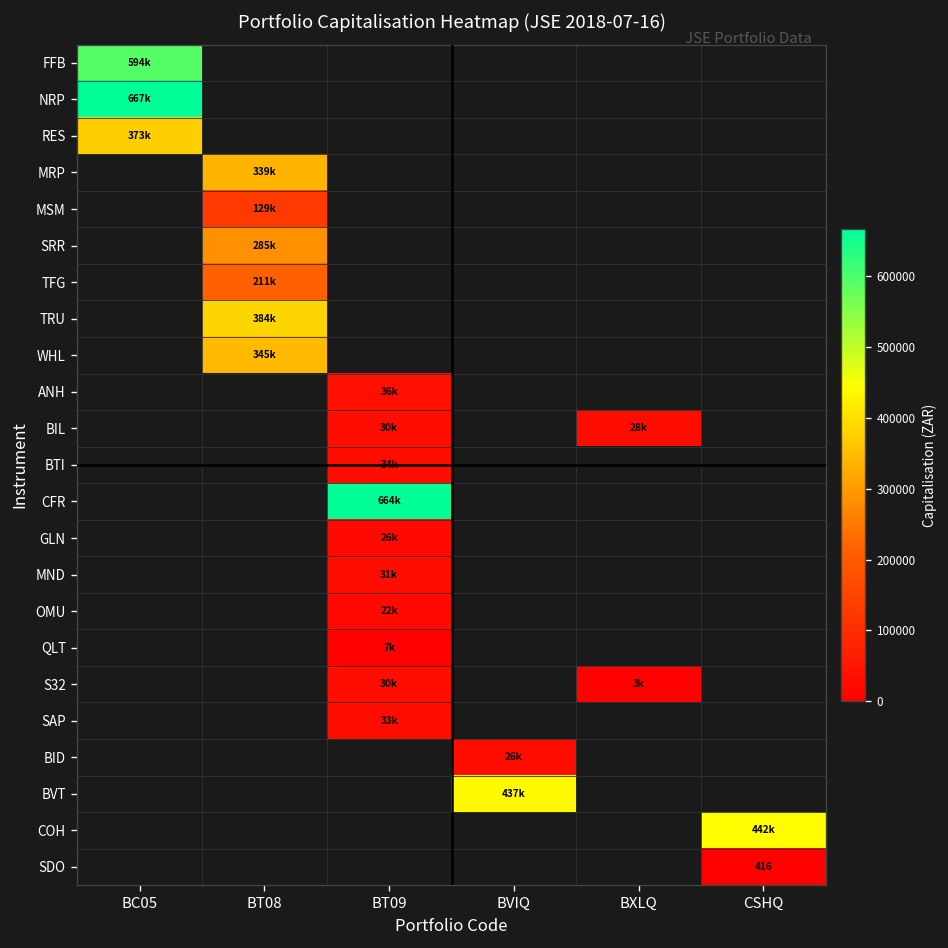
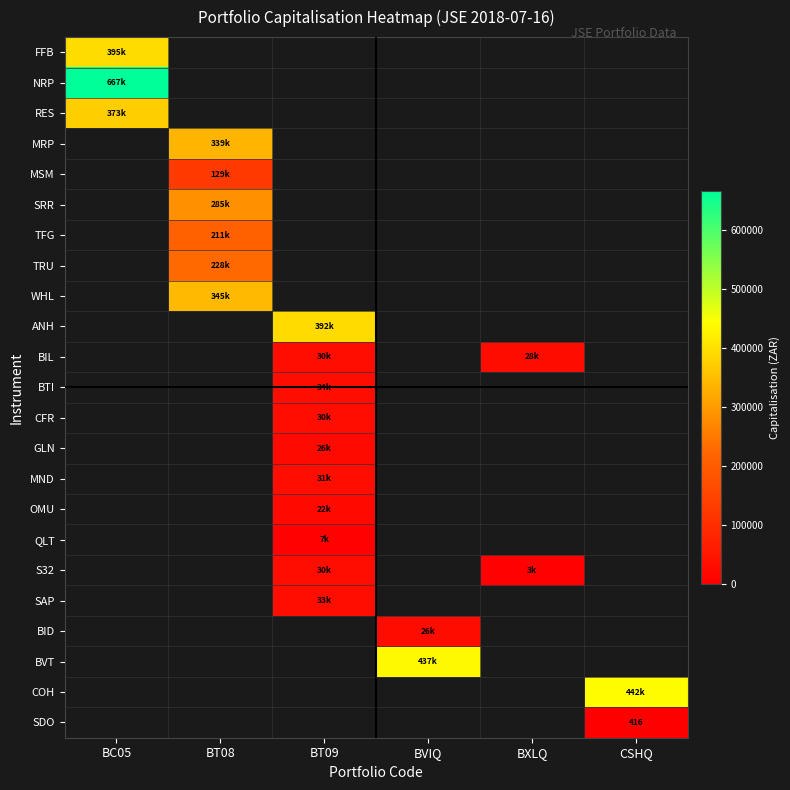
FFB, BC05: 594k -> 395k
TRU, BT08: 384k -> 228k
ANH, BT09: 36k -> 392k
CFR, BT09: 664k -> 30k
